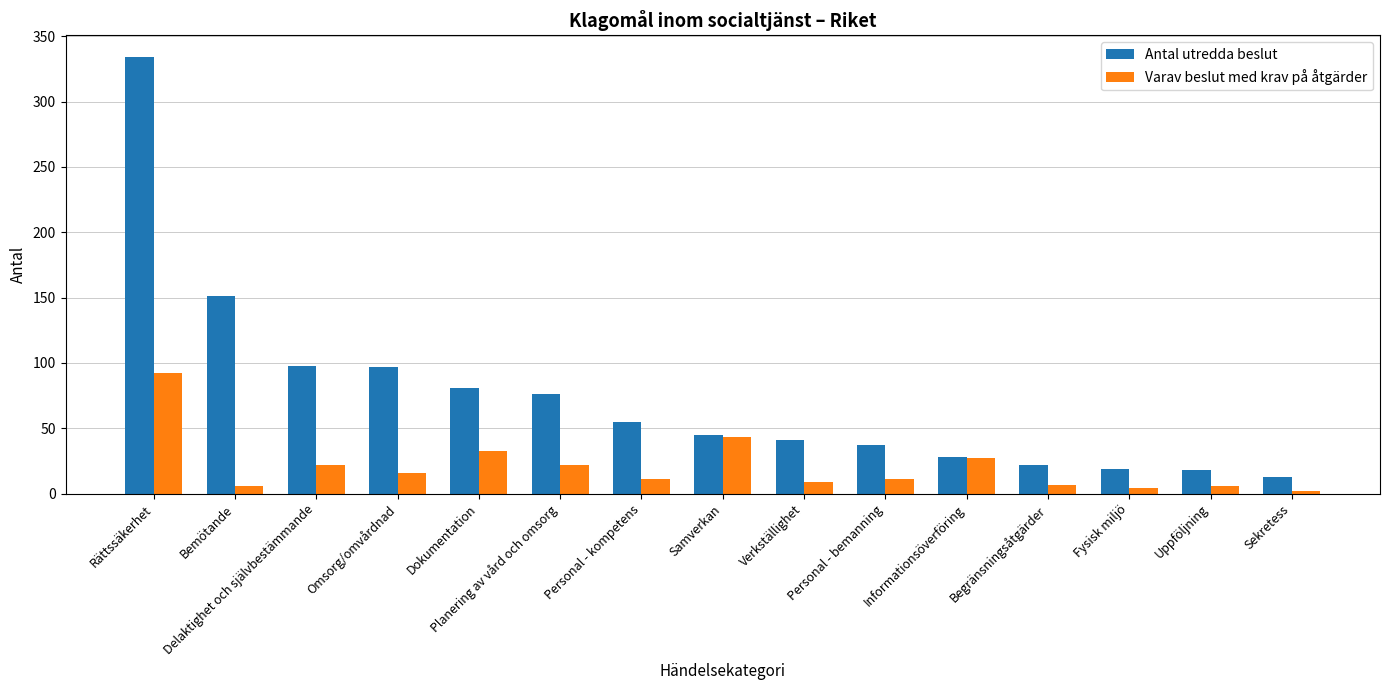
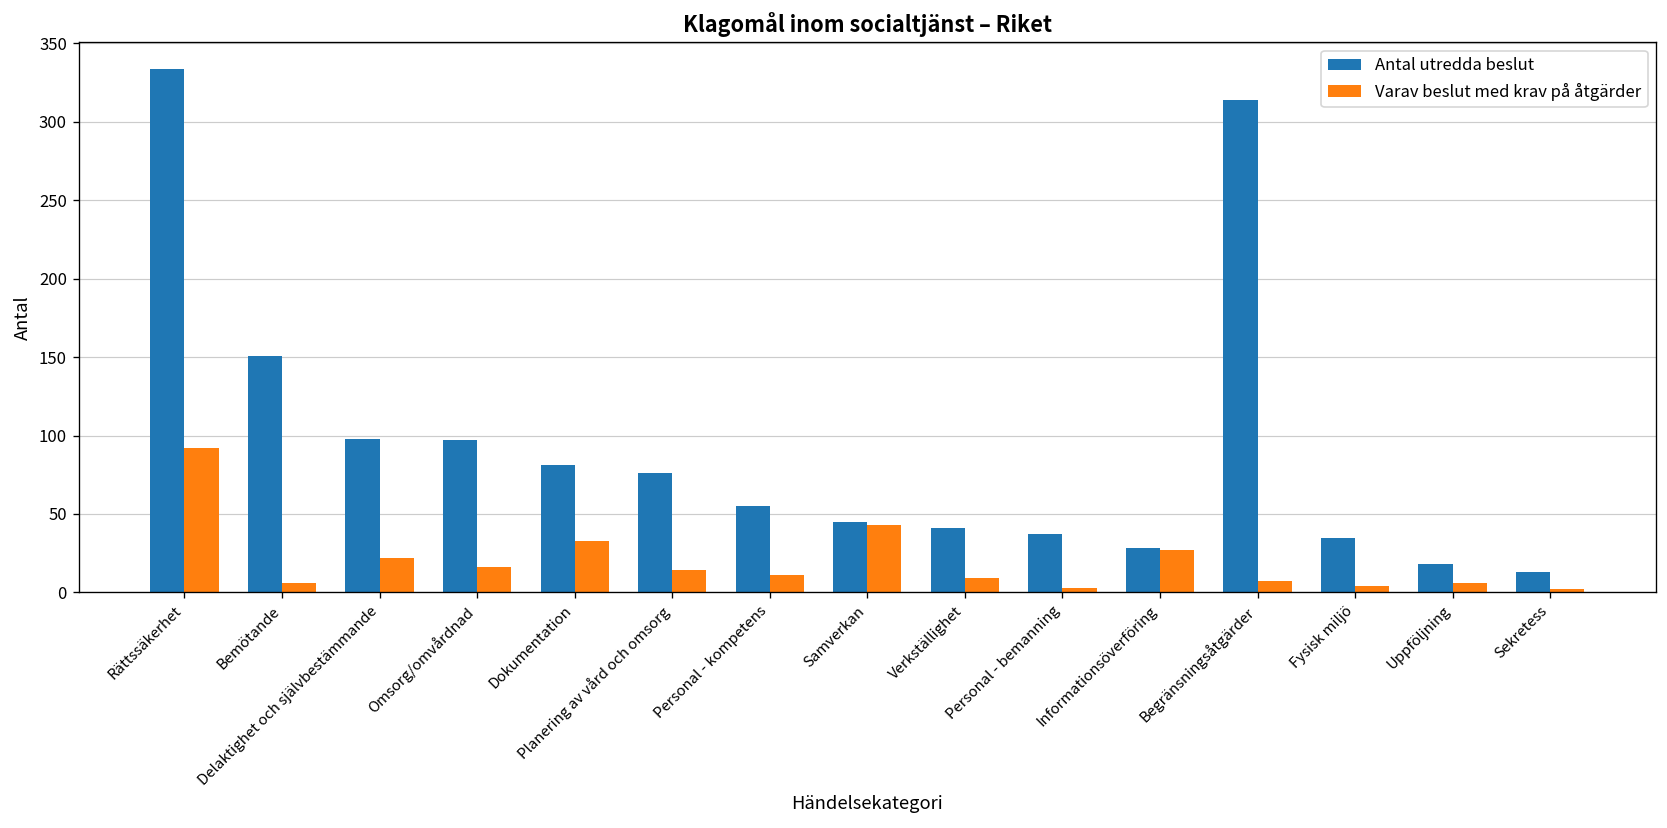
Varav beslut med krav på åtgärder, Planering av vård och omsorg: 22 -> 14
Varav beslut med krav på åtgärder, Personal - bemanning: 11 -> 3
Antal utredda beslut, Begränsningsåtgärder: 22 -> 314
Antal utredda beslut, Fysisk miljö: 19 -> 35
